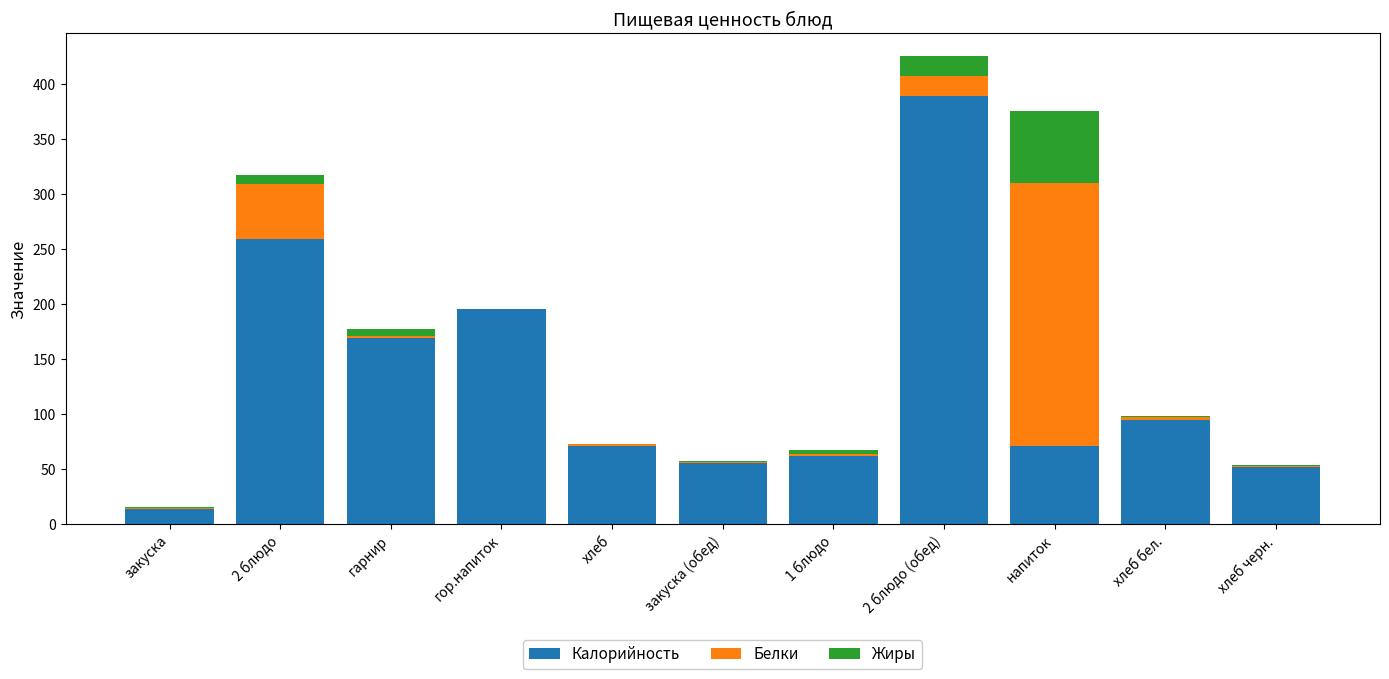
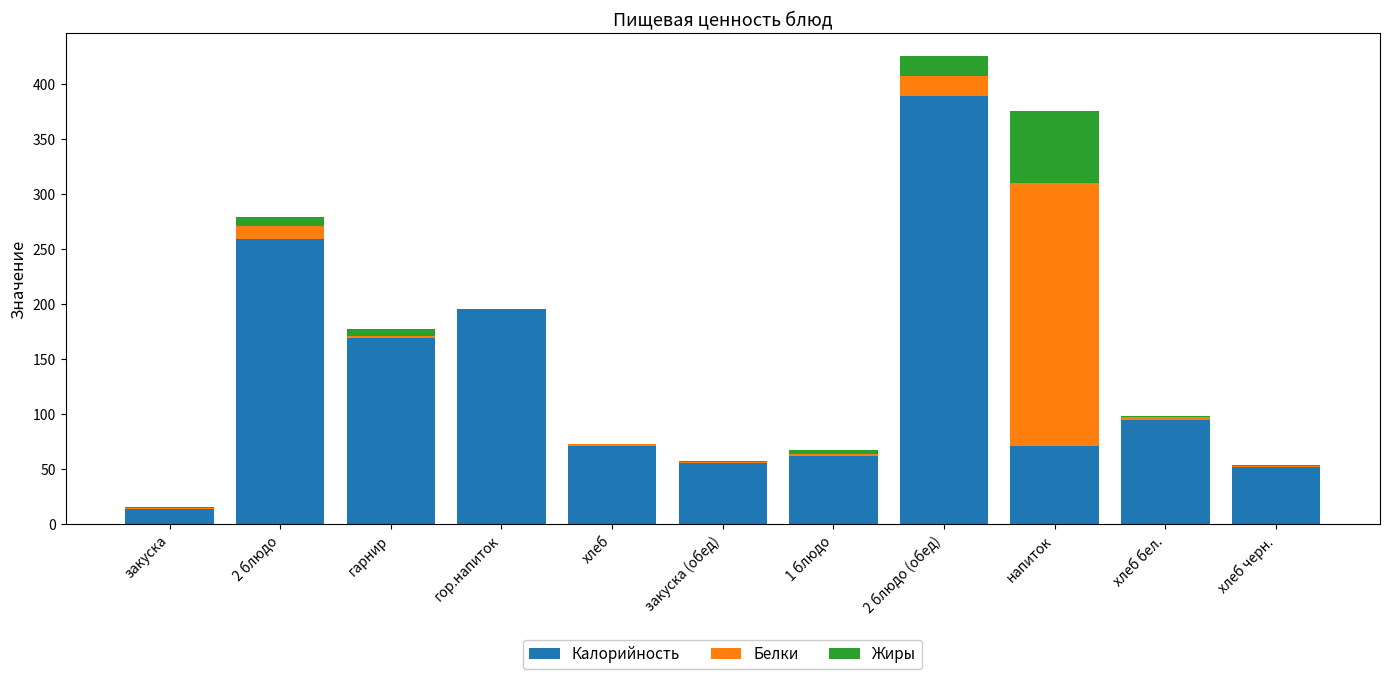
Белки, 2 блюдо: 50 -> 12
